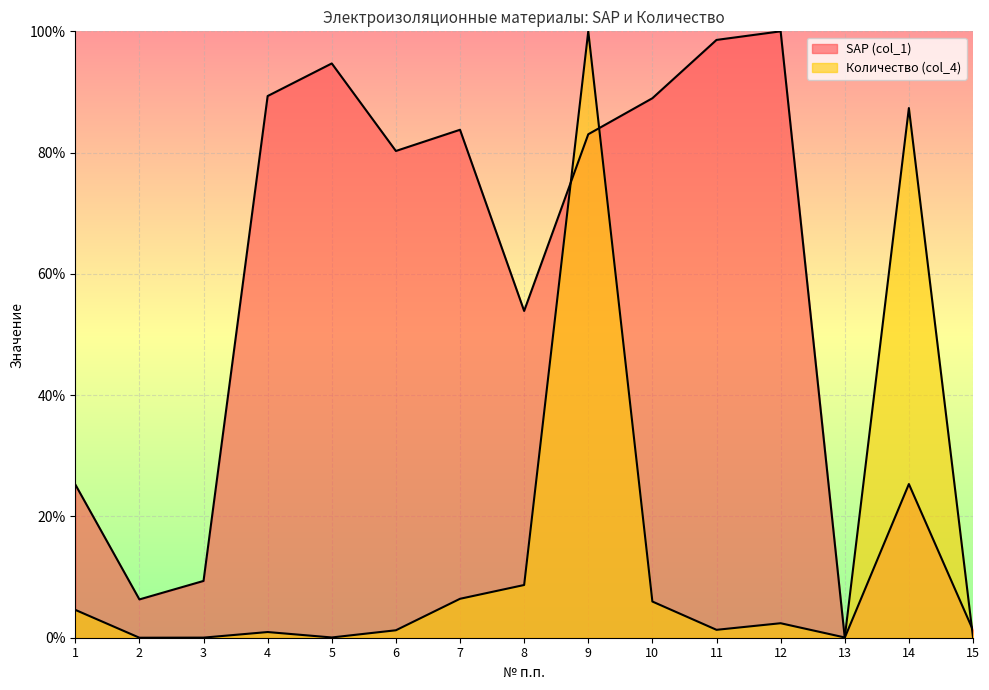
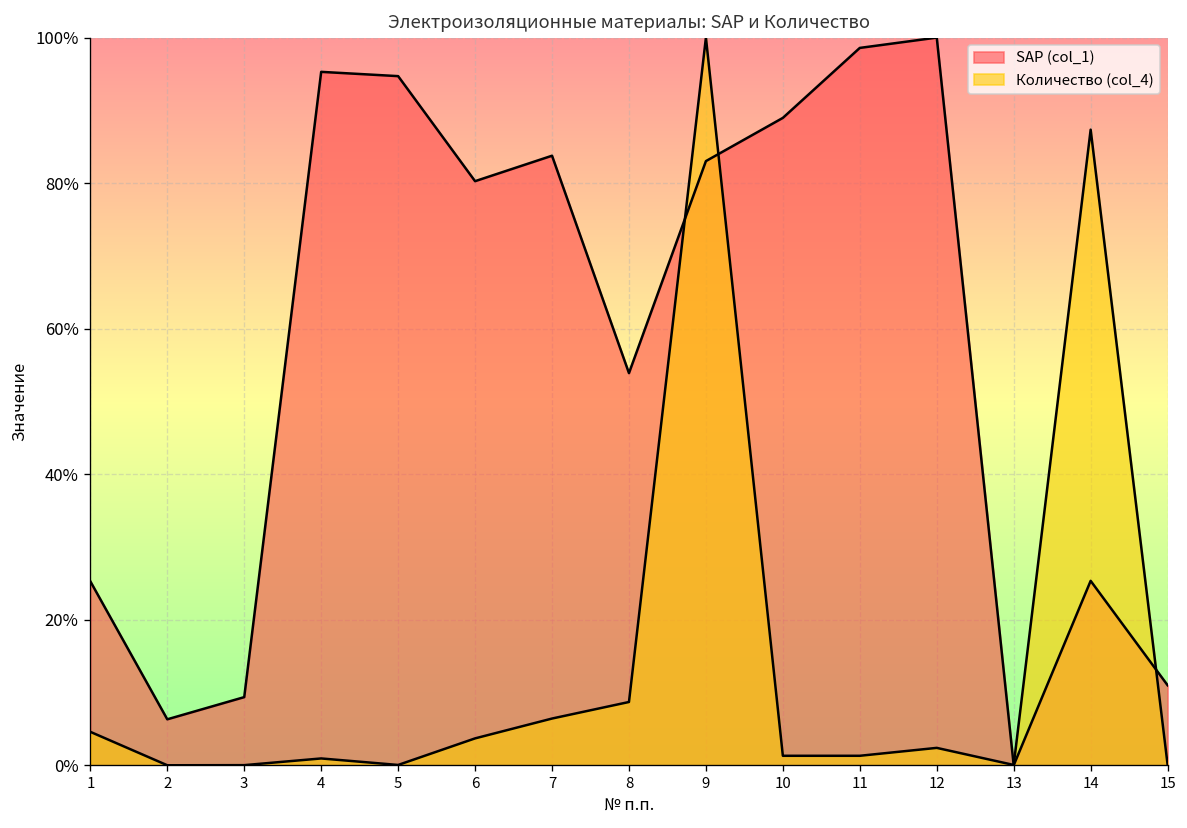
SAP (col_1), 4: 89% -> 95%
Количество (col_4), 6: 1% -> 4%
Количество (col_4), 10: 6% -> 1%
SAP (col_1), 15: 1% -> 11%
